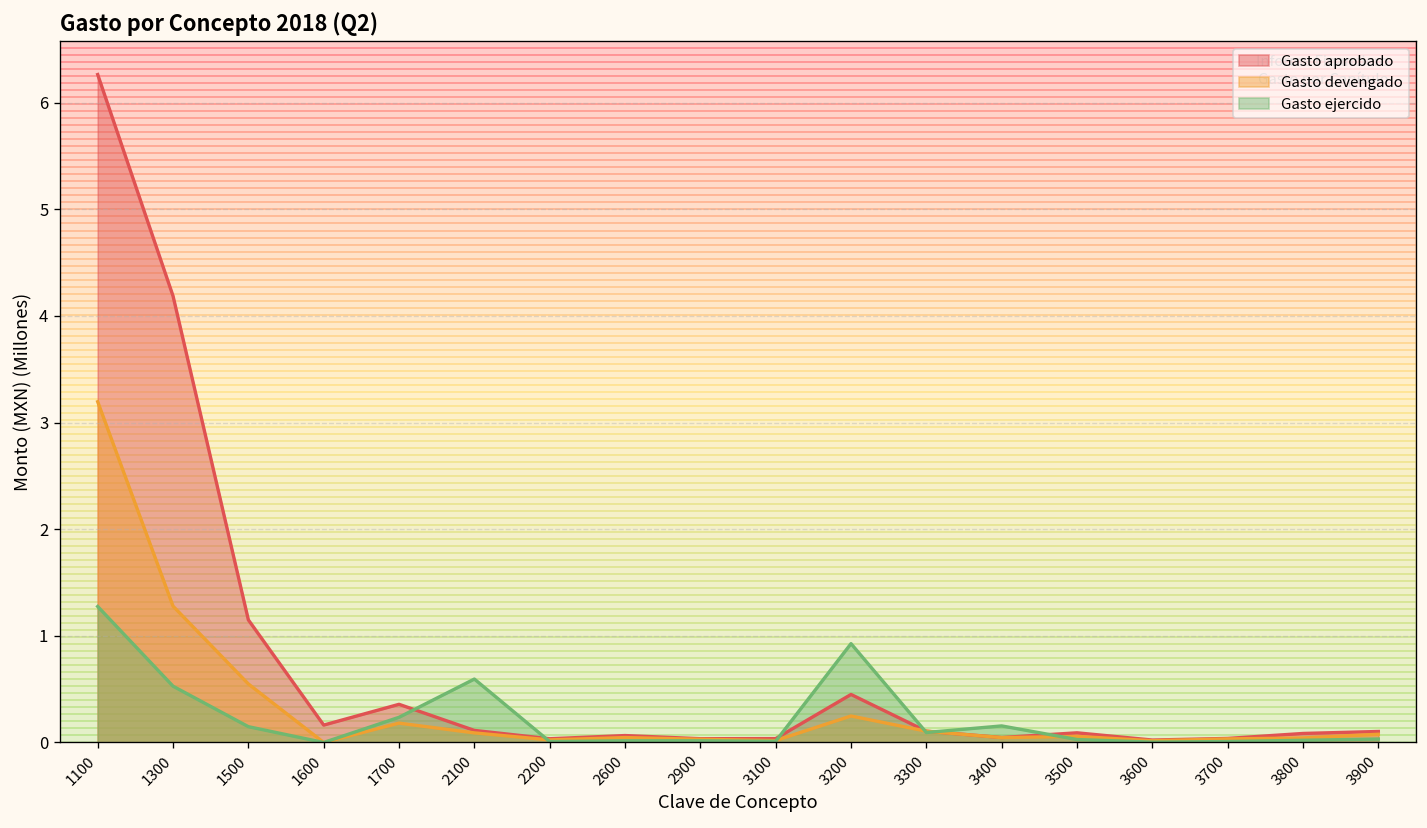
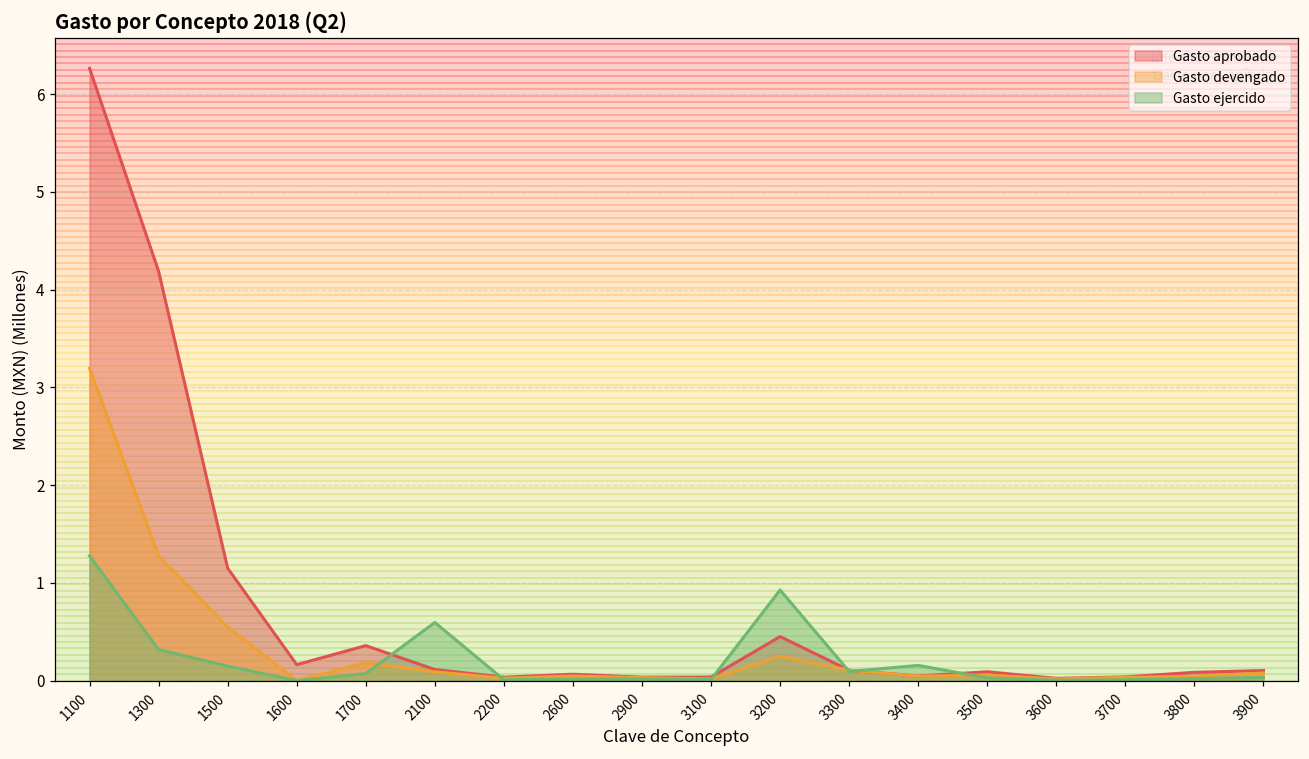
Gasto ejercido, 1300: 0.5 -> 0.3
Gasto ejercido, 1700: 0.2 -> 0.1
